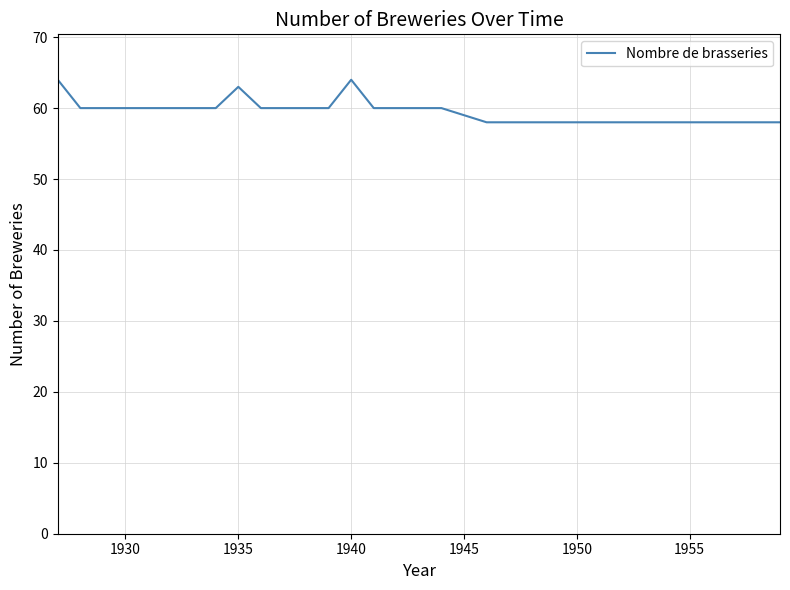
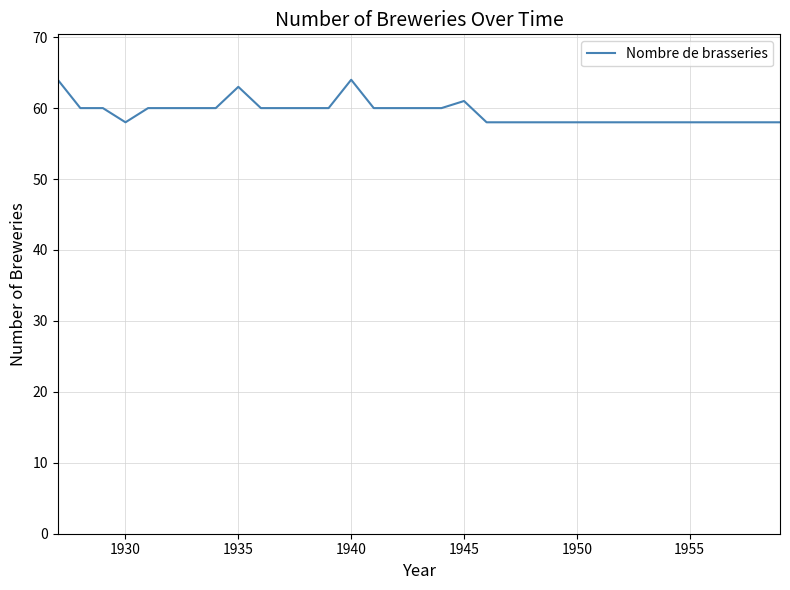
1930: 60 -> 58
1945: 59 -> 61
